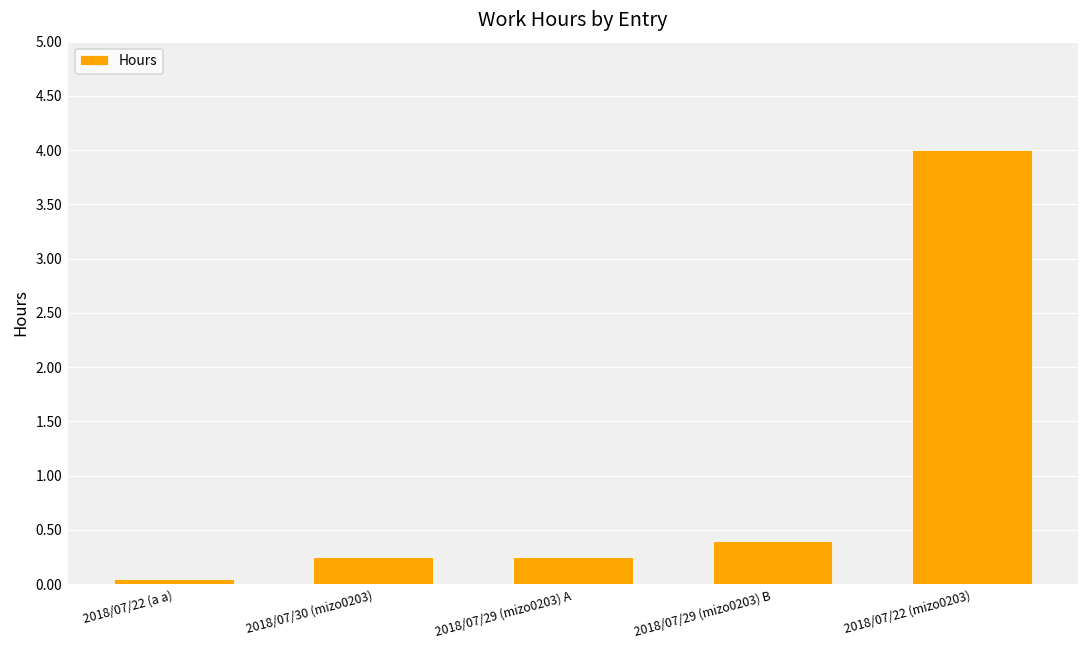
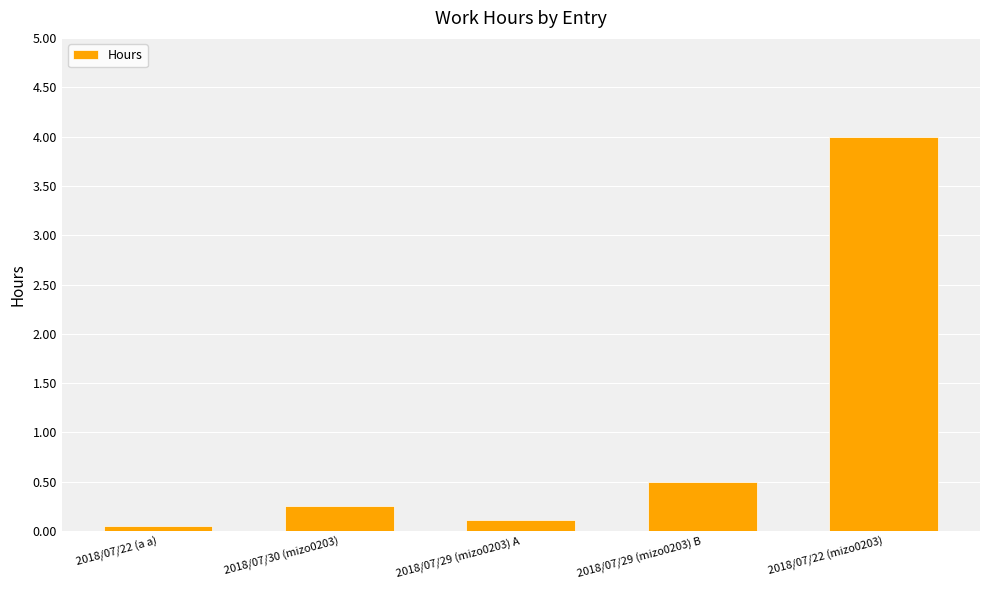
2018/07/29 (mizo0203) A: 0.3 -> 0.1
2018/07/29 (mizo0203) B: 0.4 -> 0.5
